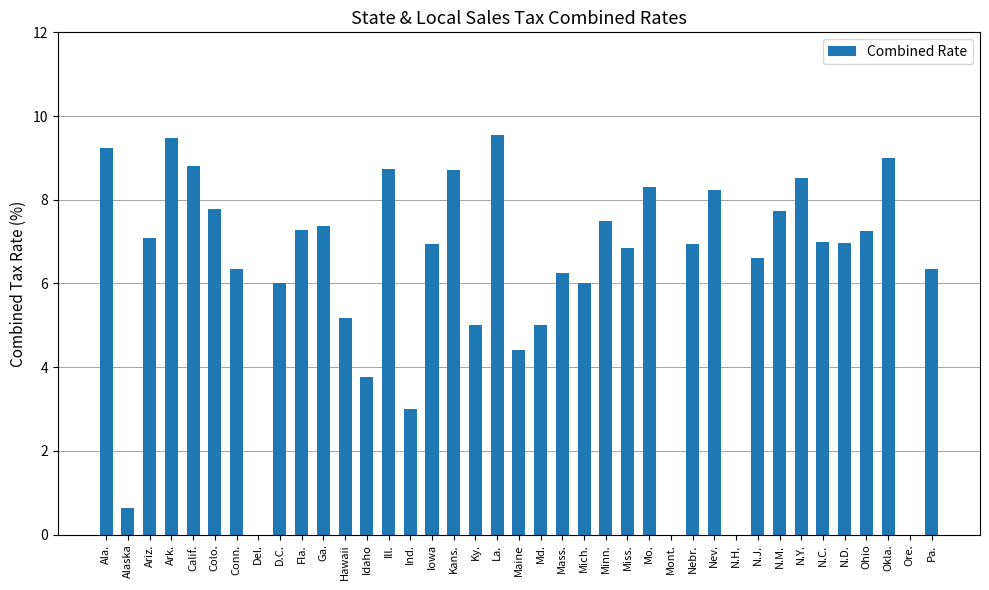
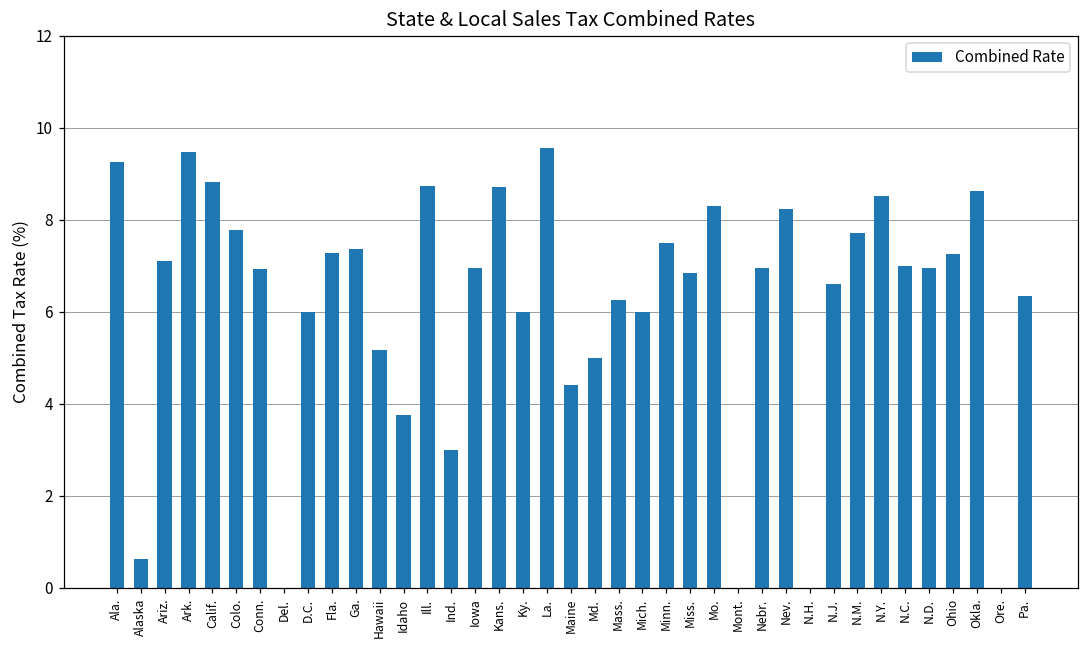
Conn.: 6.4 -> 6.9
Ky.: 5.0 -> 6.0
Okla.: 9.0 -> 8.6
